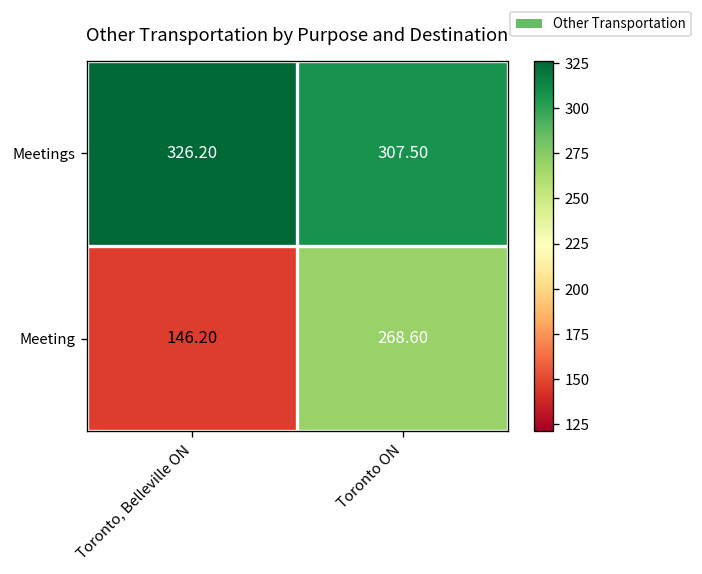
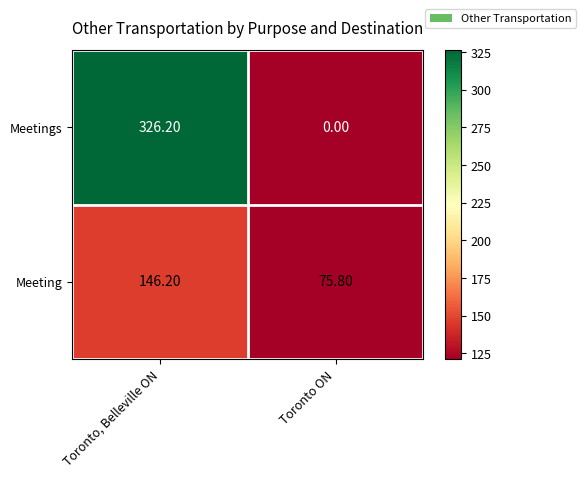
Meetings, Toronto ON: 307.50 -> 0.00
Meeting, Toronto ON: 268.60 -> 75.80
